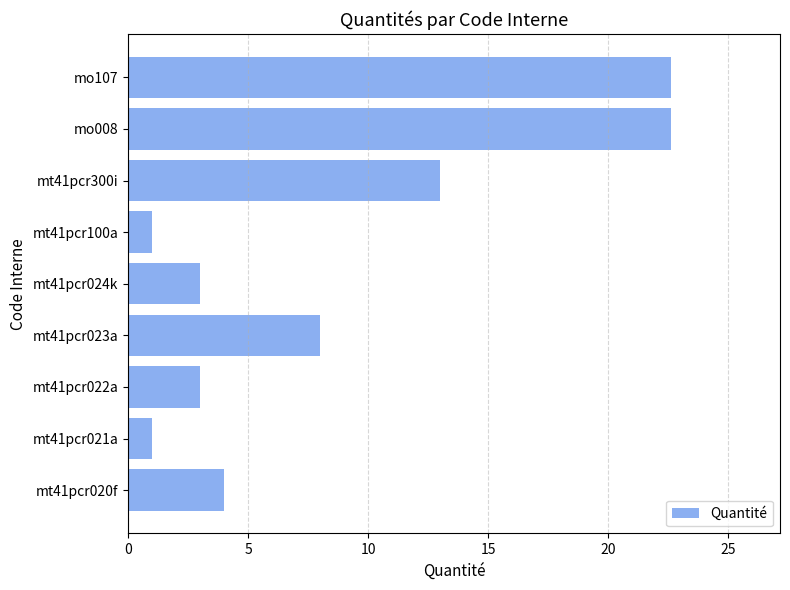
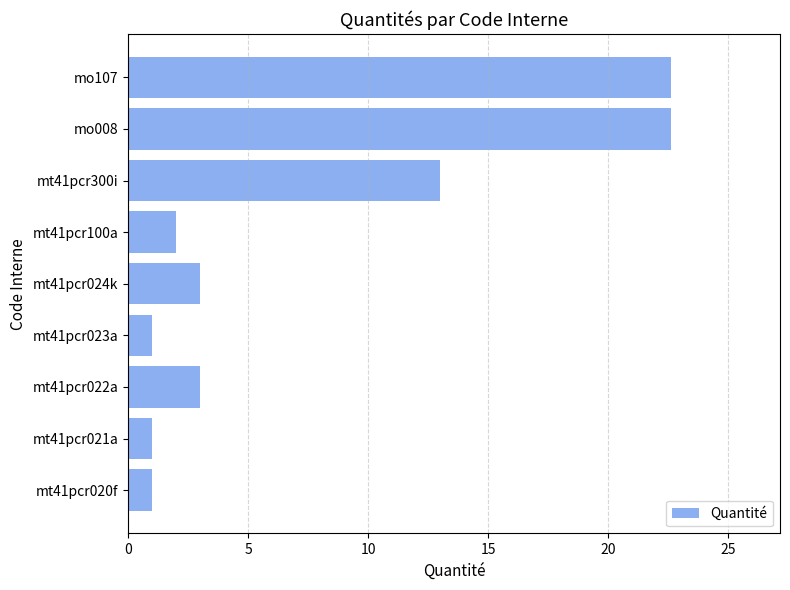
mt41pcr100a: 1 -> 2
mt41pcr023a: 8 -> 1
mt41pcr020f: 4 -> 1
